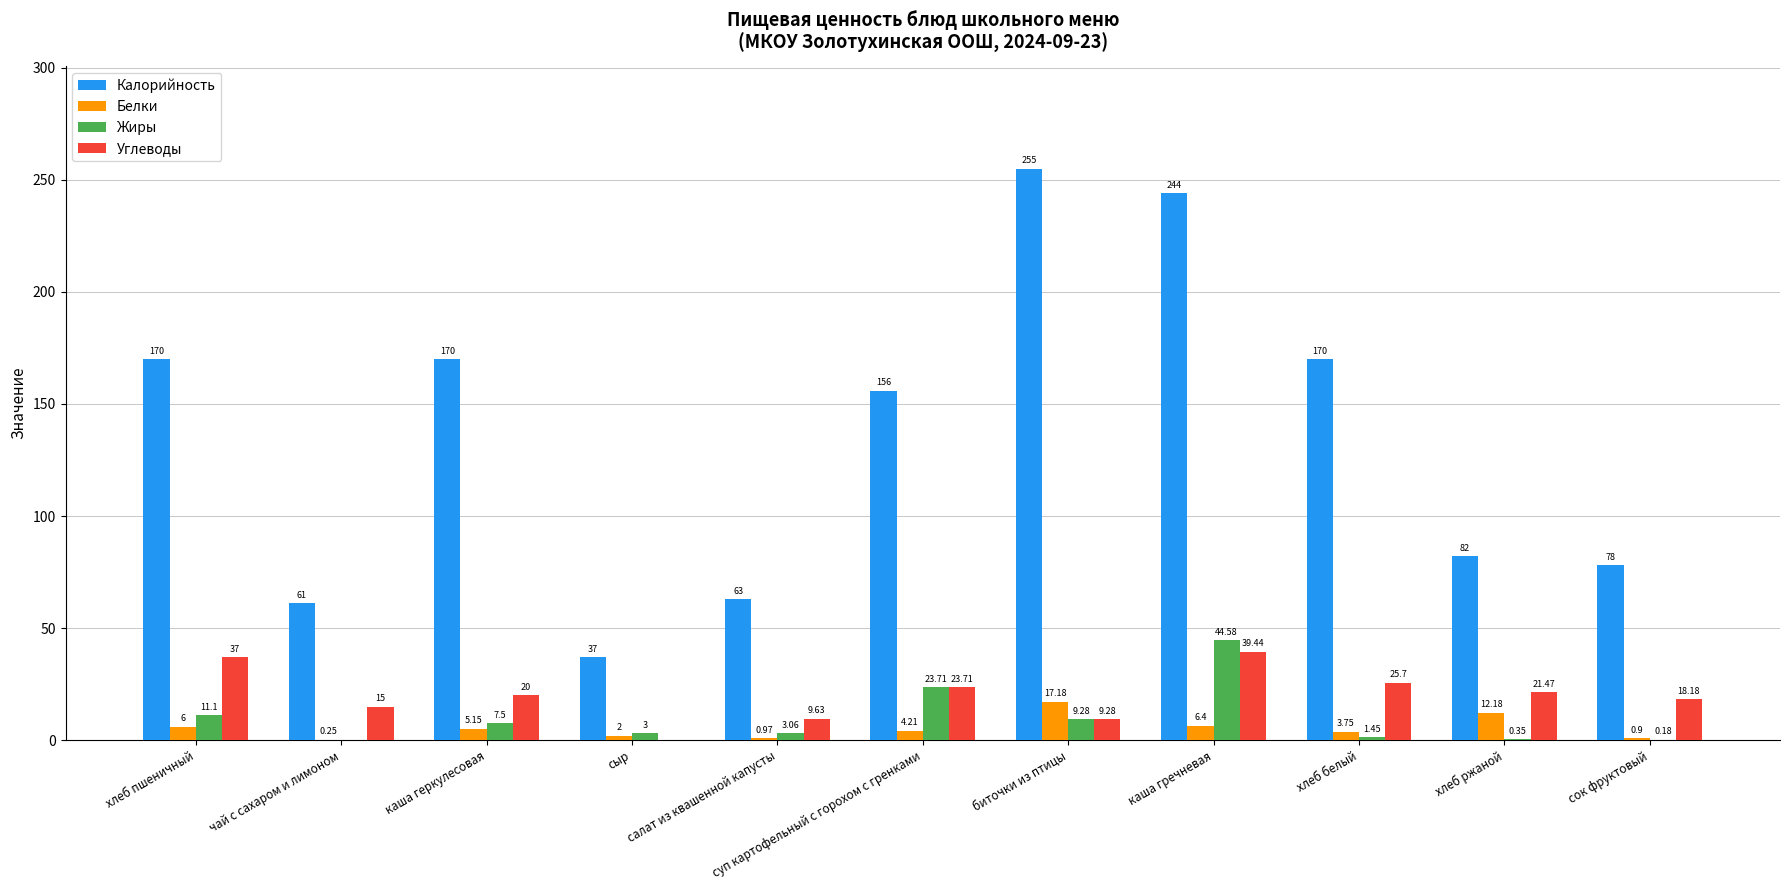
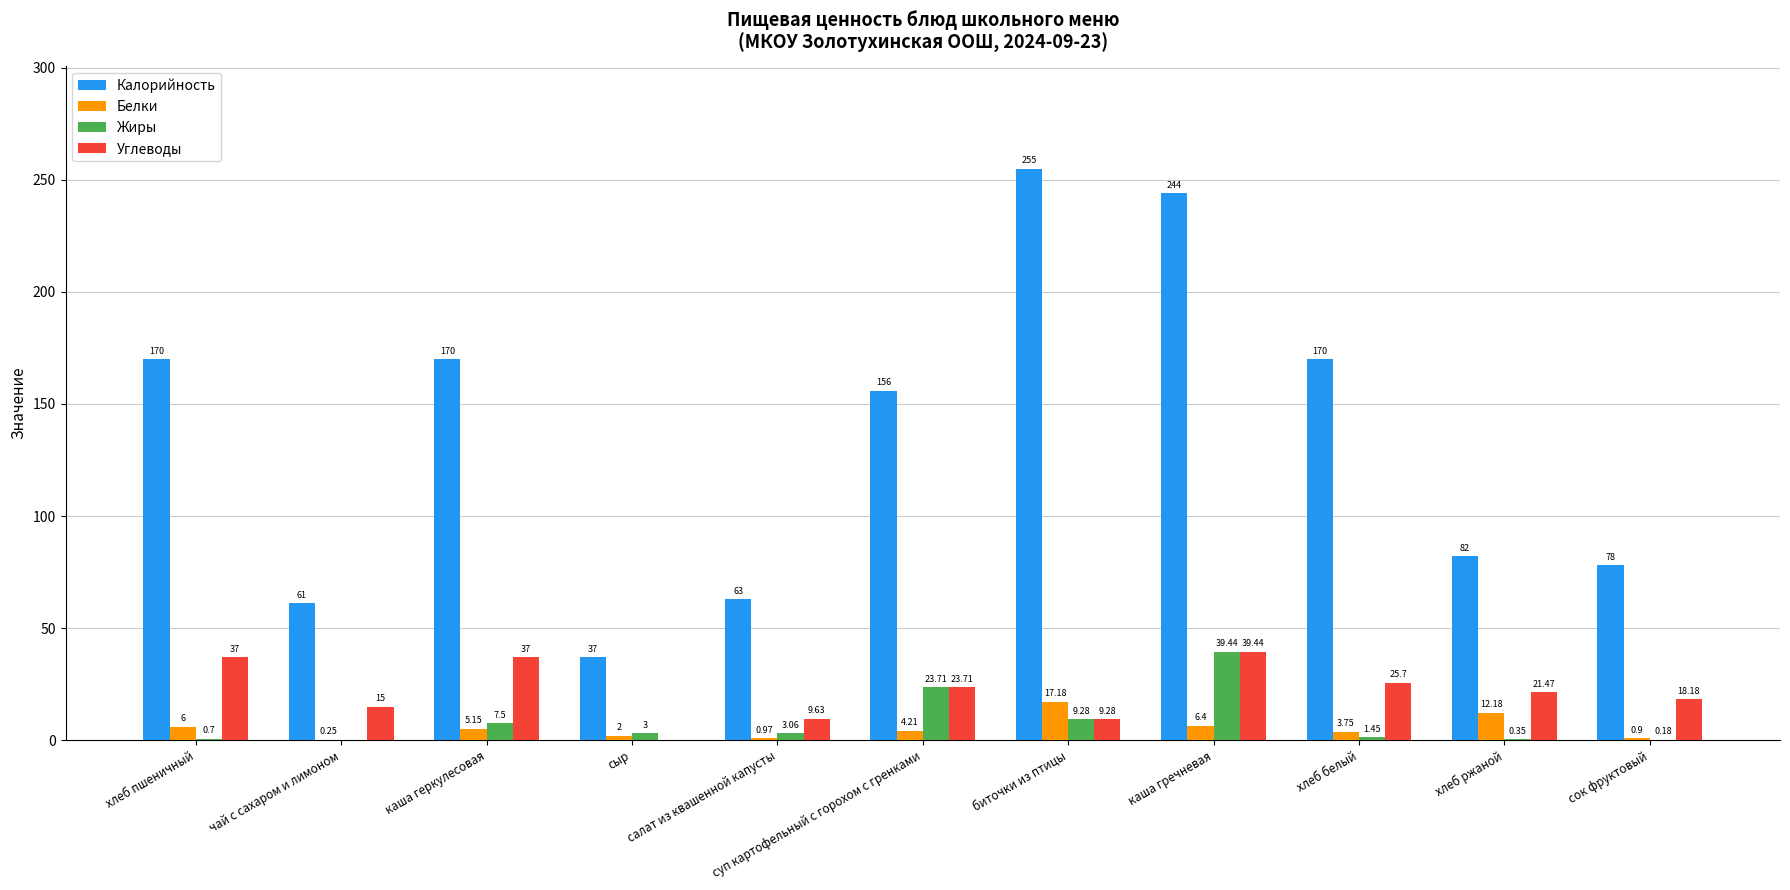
Жиры, хлеб пшеничный: 11.1 -> 0.7
Углеводы, каша геркулесовая: 20 -> 37
Жиры, каша гречневая: 44.58 -> 39.44
